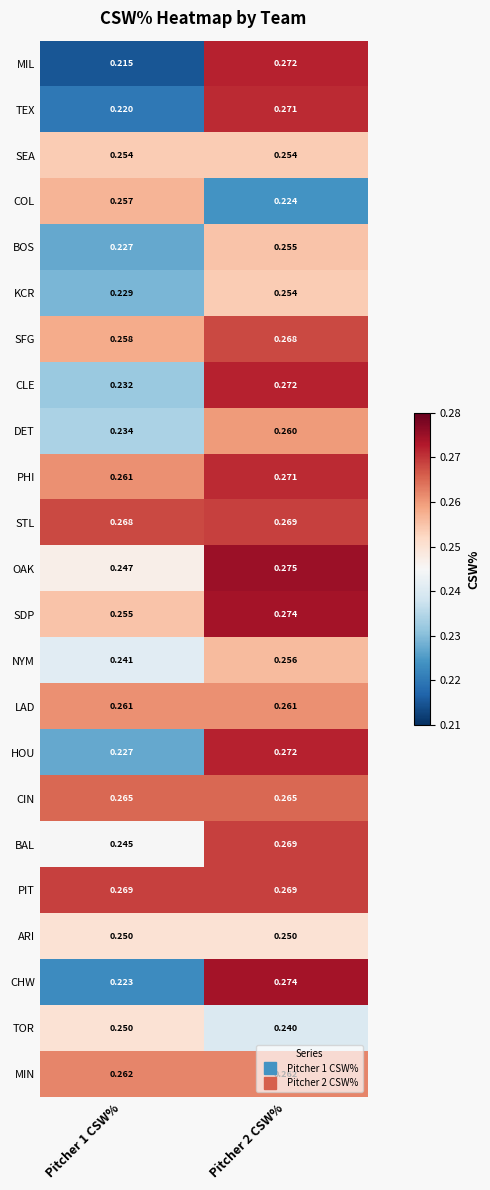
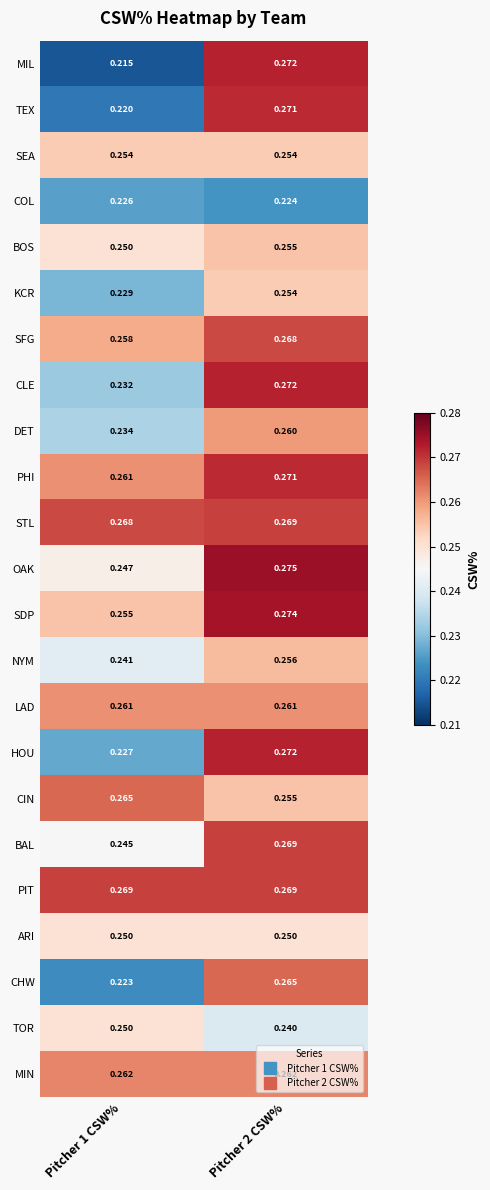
COL, Pitcher 1 CSW%: 0.257 -> 0.226
BOS, Pitcher 1 CSW%: 0.227 -> 0.250
CIN, Pitcher 2 CSW%: 0.265 -> 0.255
CHW, Pitcher 2 CSW%: 0.274 -> 0.265
